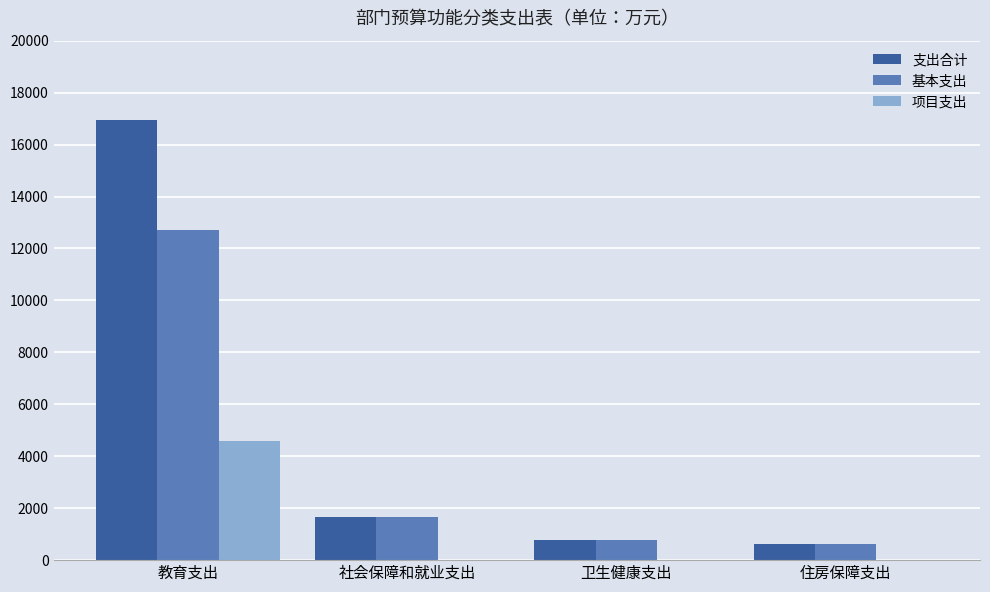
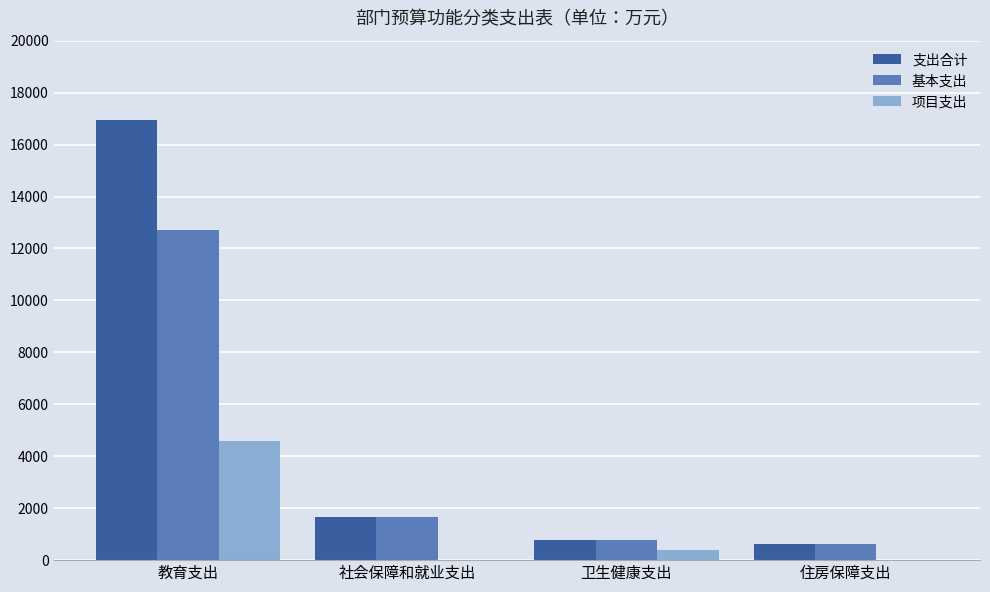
项目支出, 卫生健康支出: 0 -> 400
